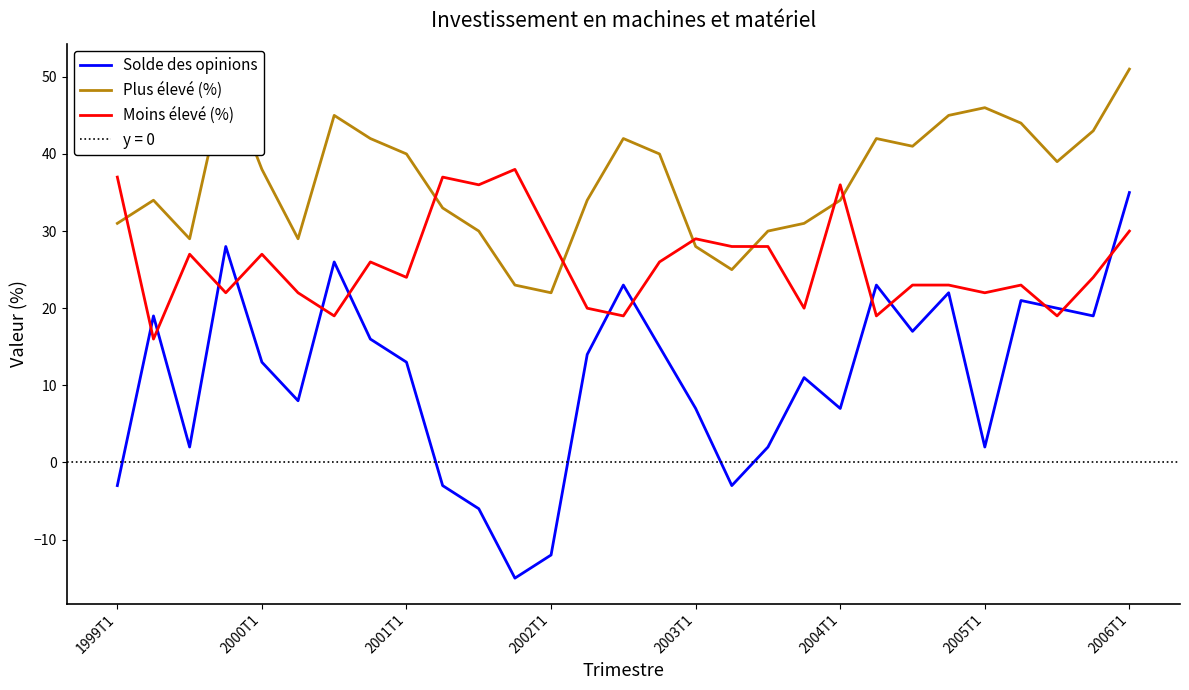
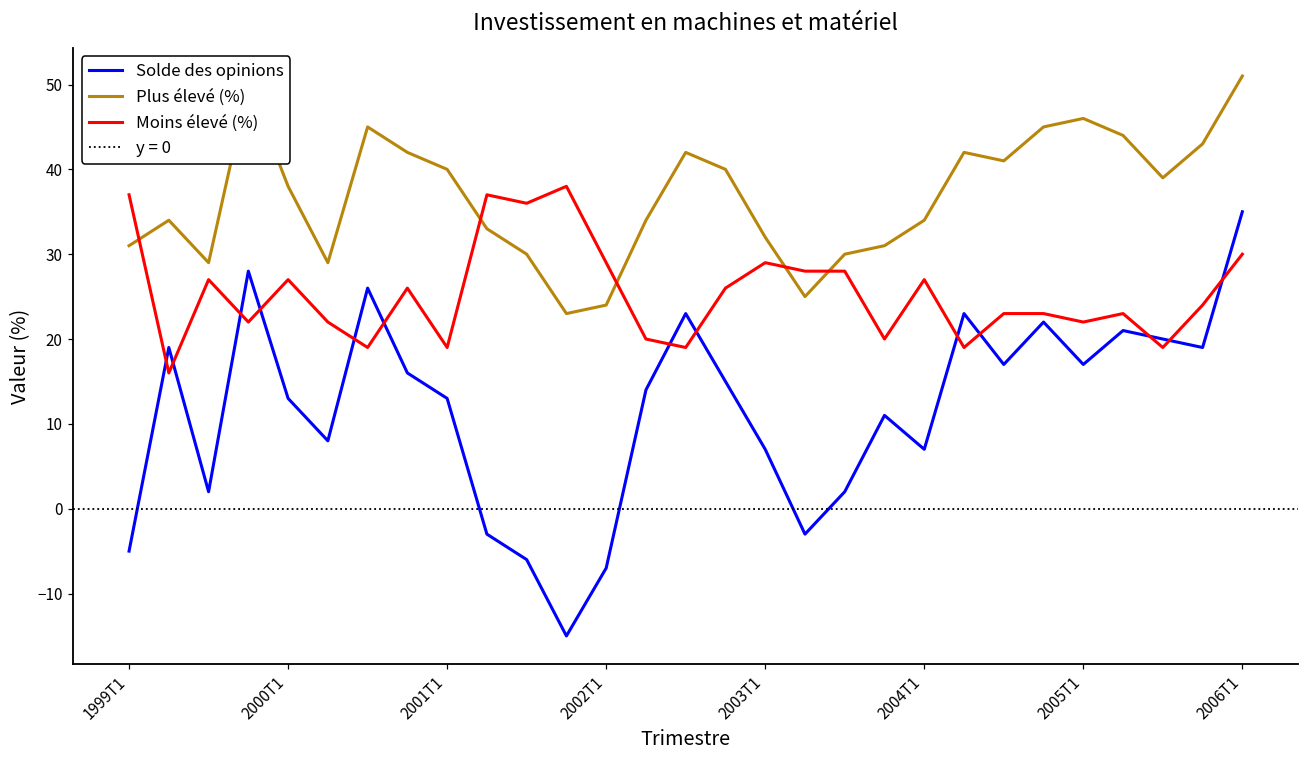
Solde des opinions, 1999T1: -3 -> -5
Moins élevé (%), 2001T1: 24 -> 19
Solde des opinions, 2002T1: -12 -> -7
Plus élevé (%), 2002T1: 22 -> 24
Plus élevé (%), 2003T1: 28 -> 32
Moins élevé (%), 2004T1: 36 -> 27
Solde des opinions, 2005T1: 2 -> 17
